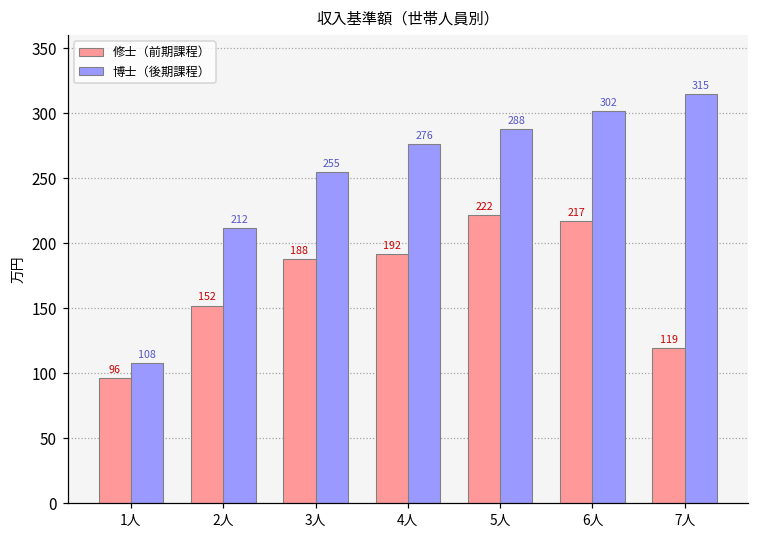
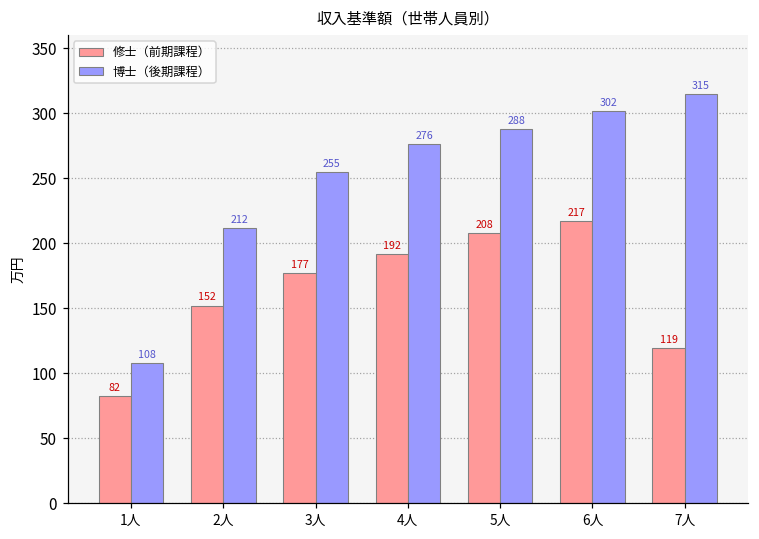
修士（前期課程）, 1人: 96 -> 82
修士（前期課程）, 3人: 188 -> 177
修士（前期課程）, 5人: 222 -> 208
